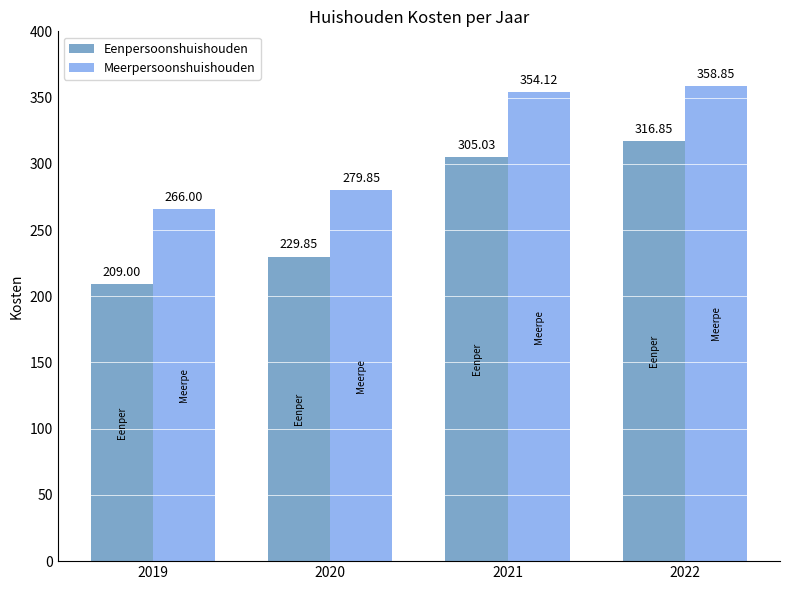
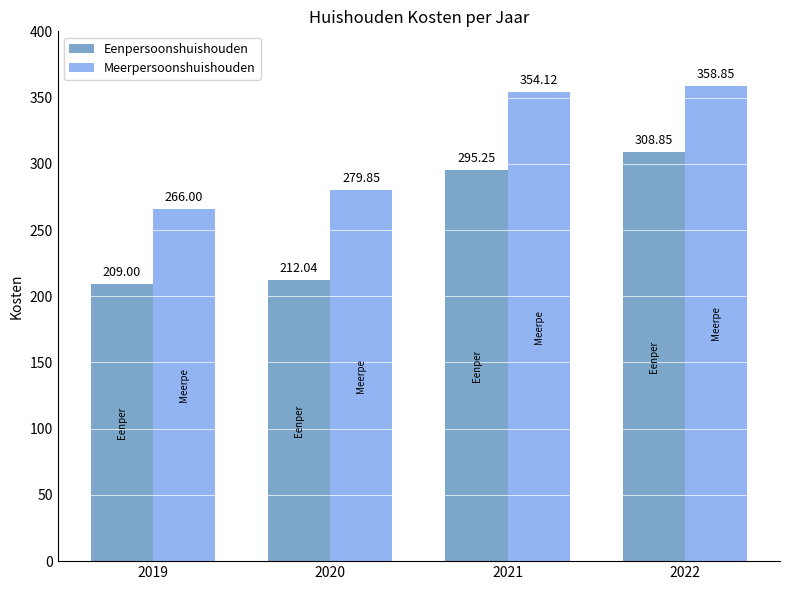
Eenpersoonshuishouden, 2020: 229.85 -> 212.04
Eenpersoonshuishouden, 2021: 305.03 -> 295.25
Eenpersoonshuishouden, 2022: 316.85 -> 308.85
